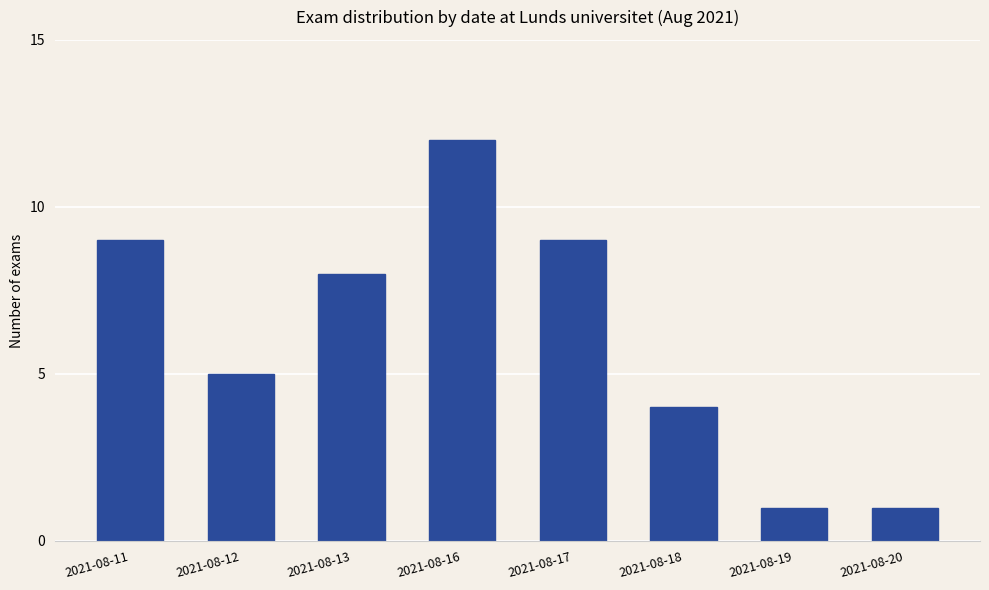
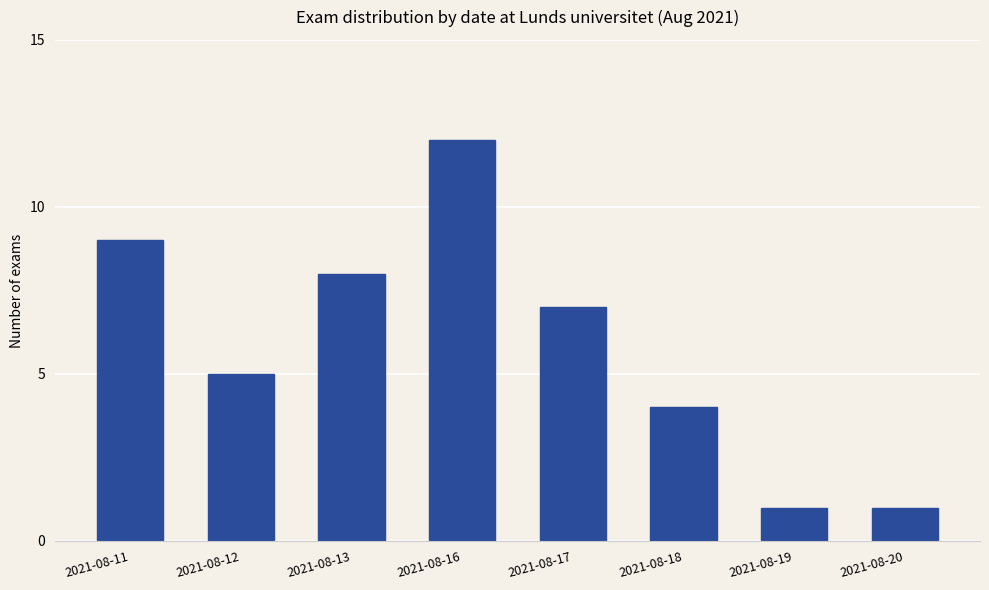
2021-08-17: 9 -> 7
